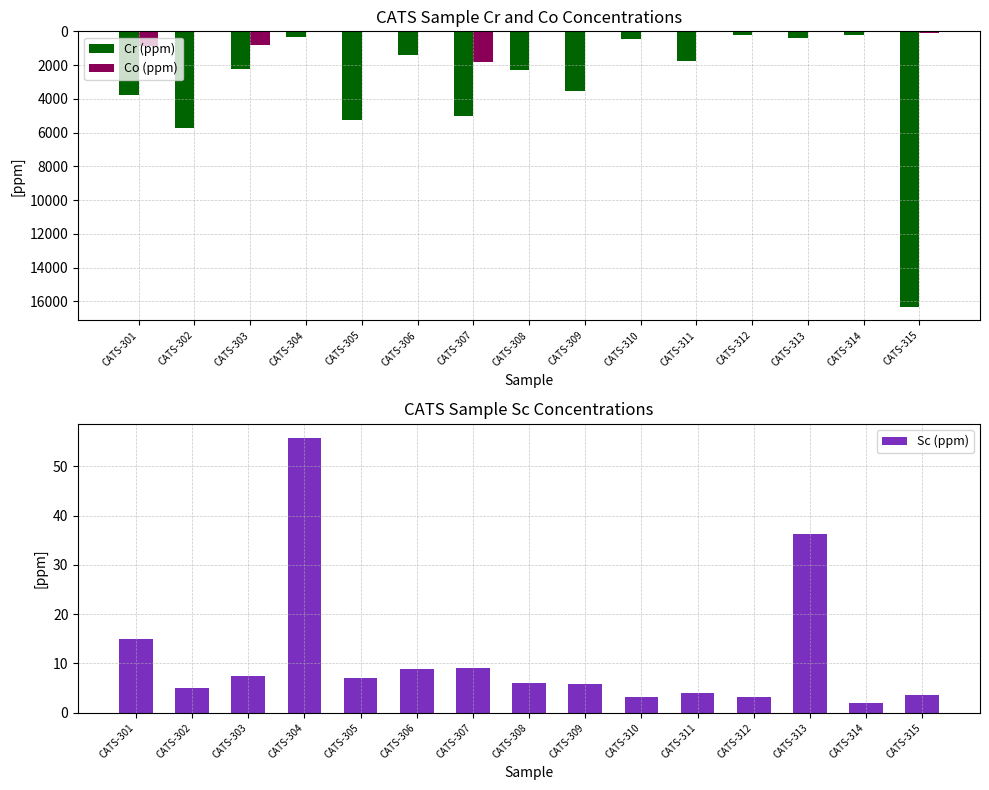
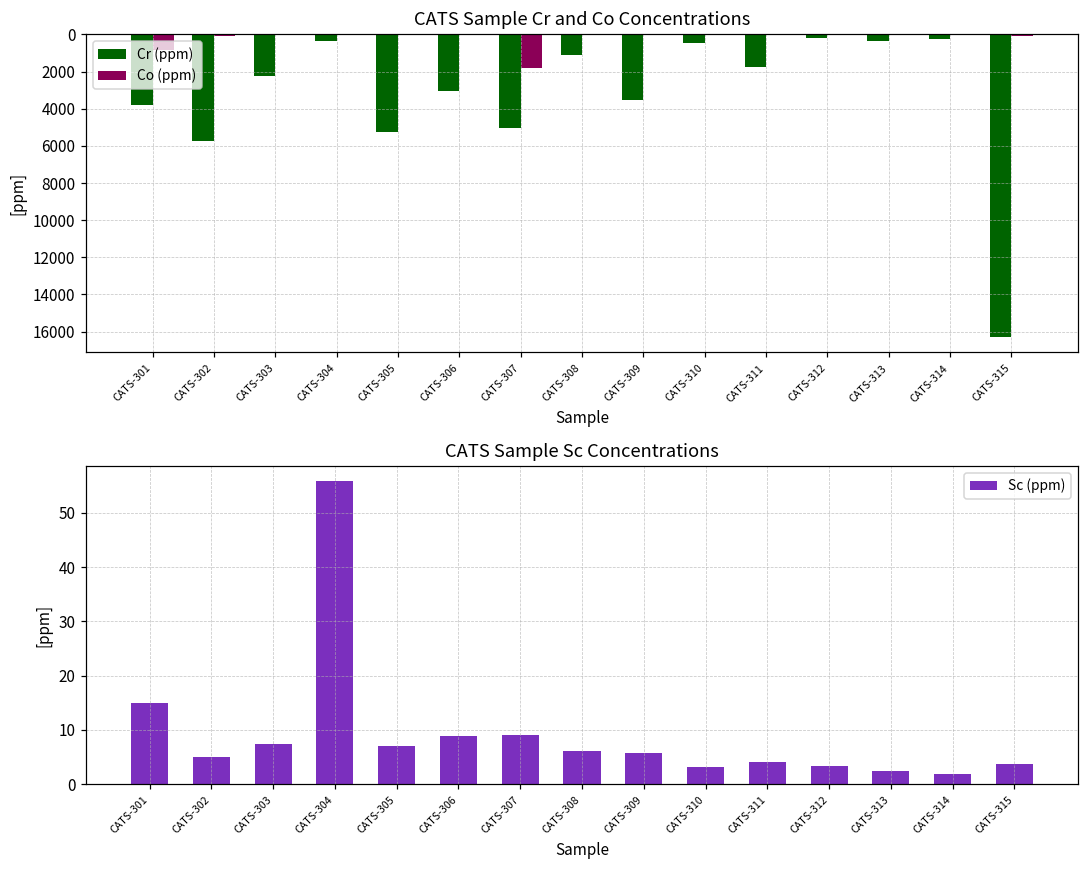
CATS Sample Cr and Co Concentrations, Co (ppm), CATS-303: 800 -> 0
CATS Sample Cr and Co Concentrations, Cr (ppm), CATS-306: 1400 -> 3100
CATS Sample Cr and Co Concentrations, Cr (ppm), CATS-308: 2300 -> 1100
CATS Sample Sc Concentrations, CATS-313: 36 -> 3
